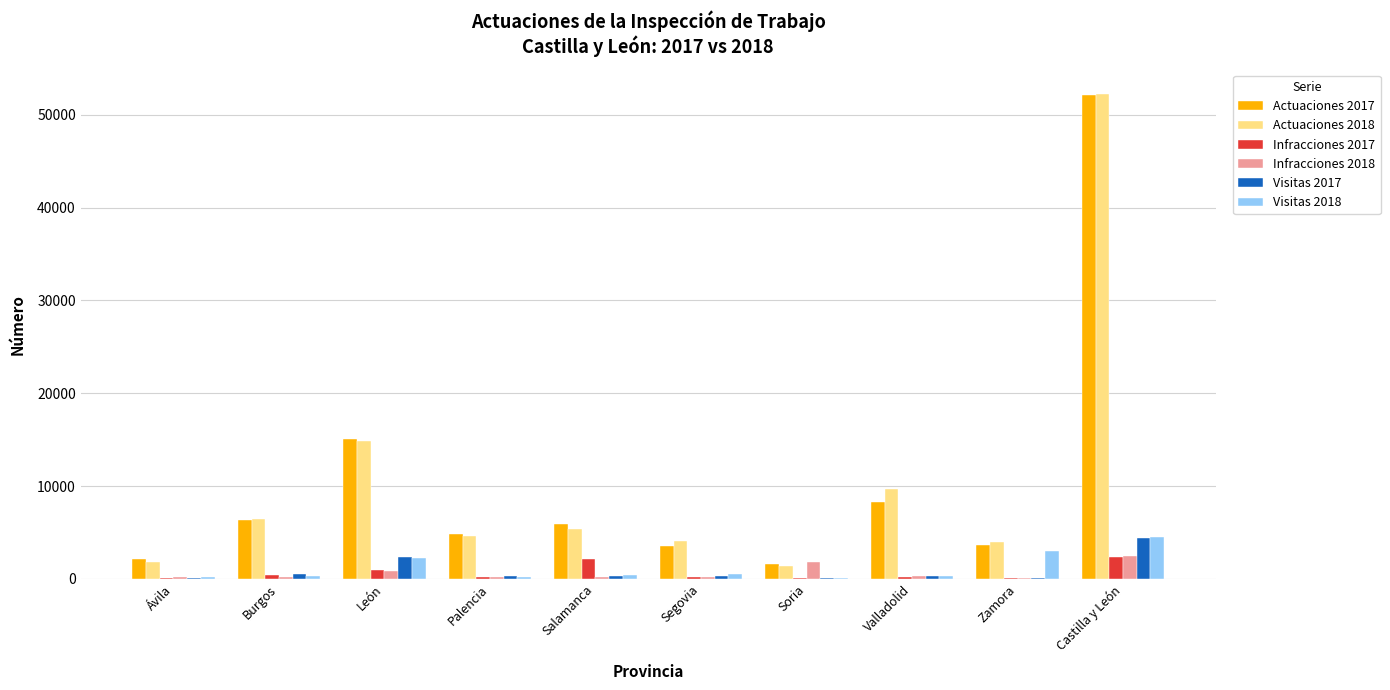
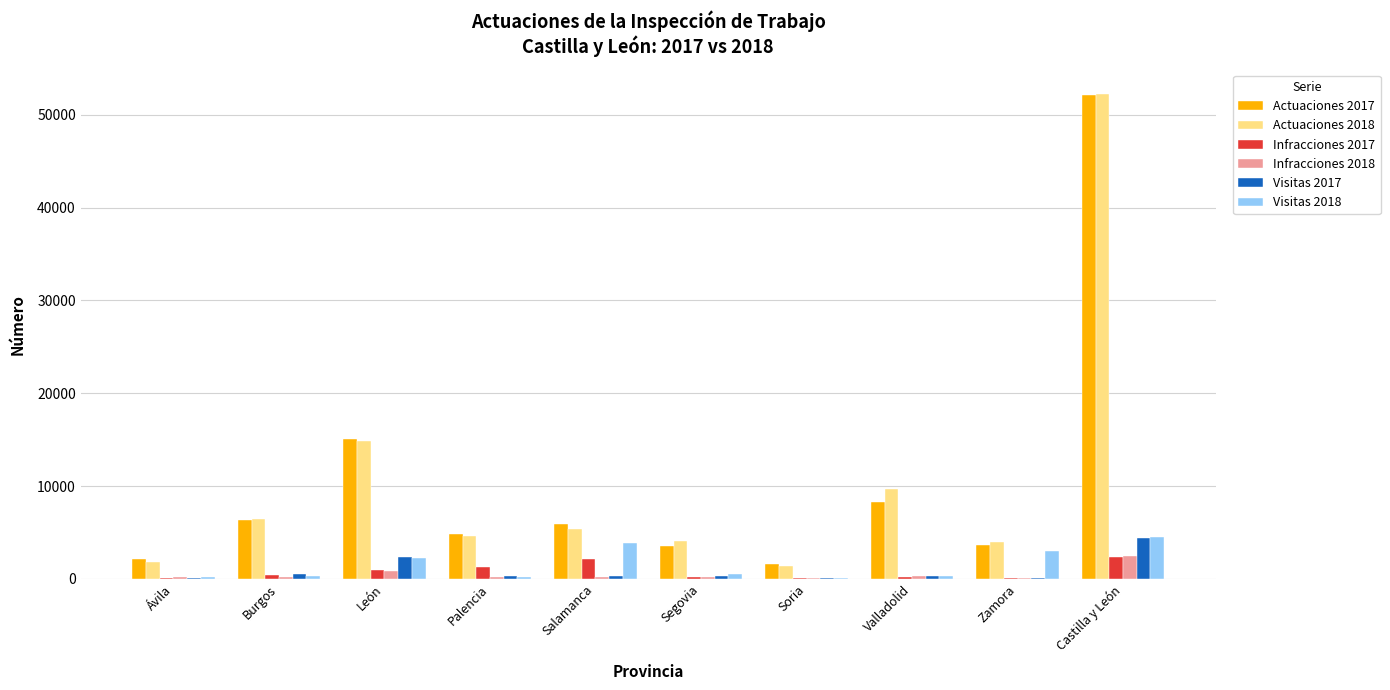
Infracciones 2017, Palencia: 0 -> 1000
Visitas 2018, Salamanca: 0 -> 4000
Infracciones 2018, Soria: 2000 -> 0
